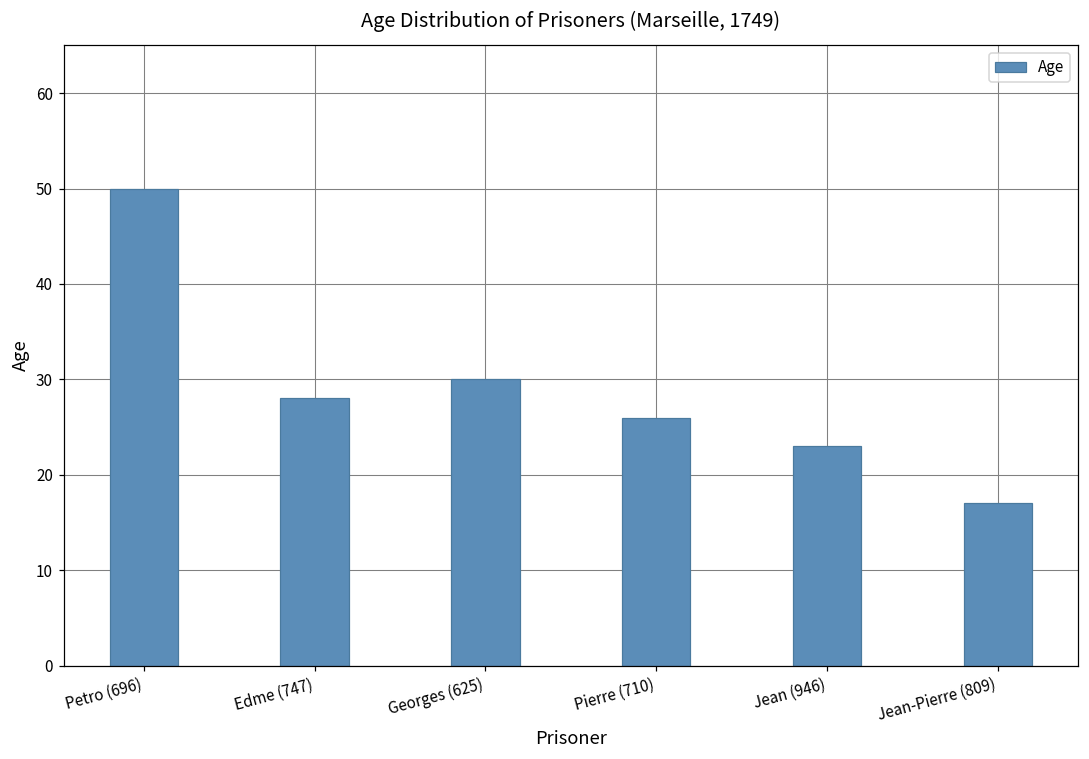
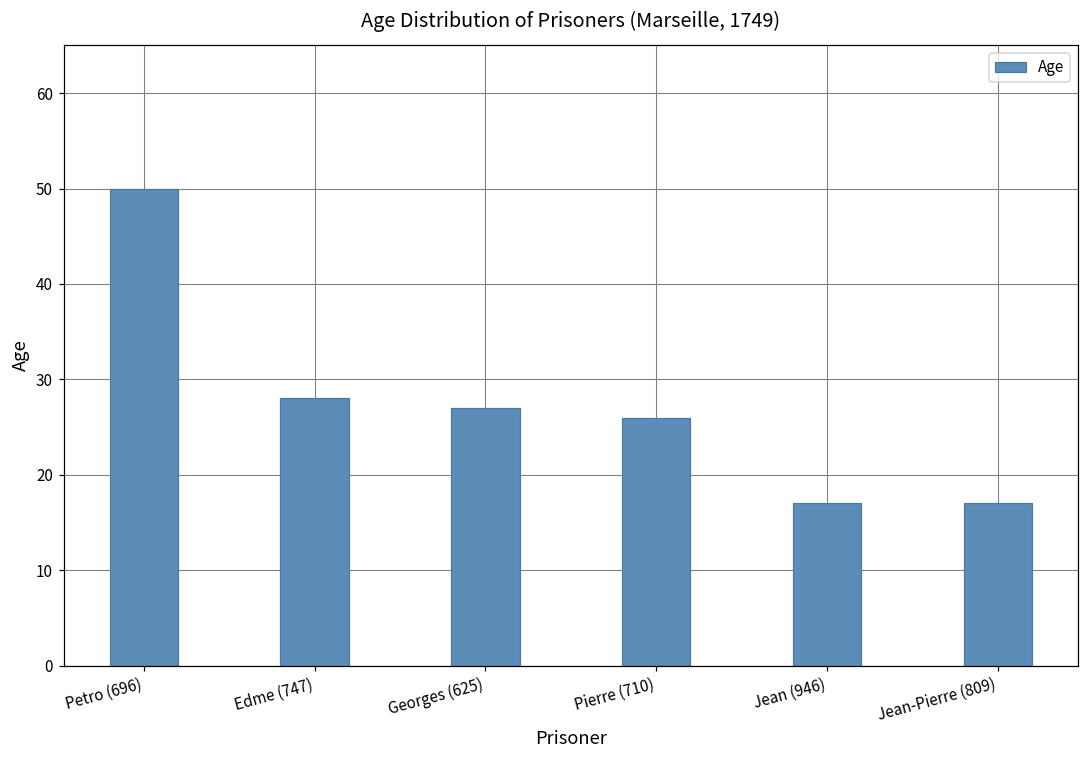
Georges (625): 30 -> 27
Jean (946): 23 -> 17
